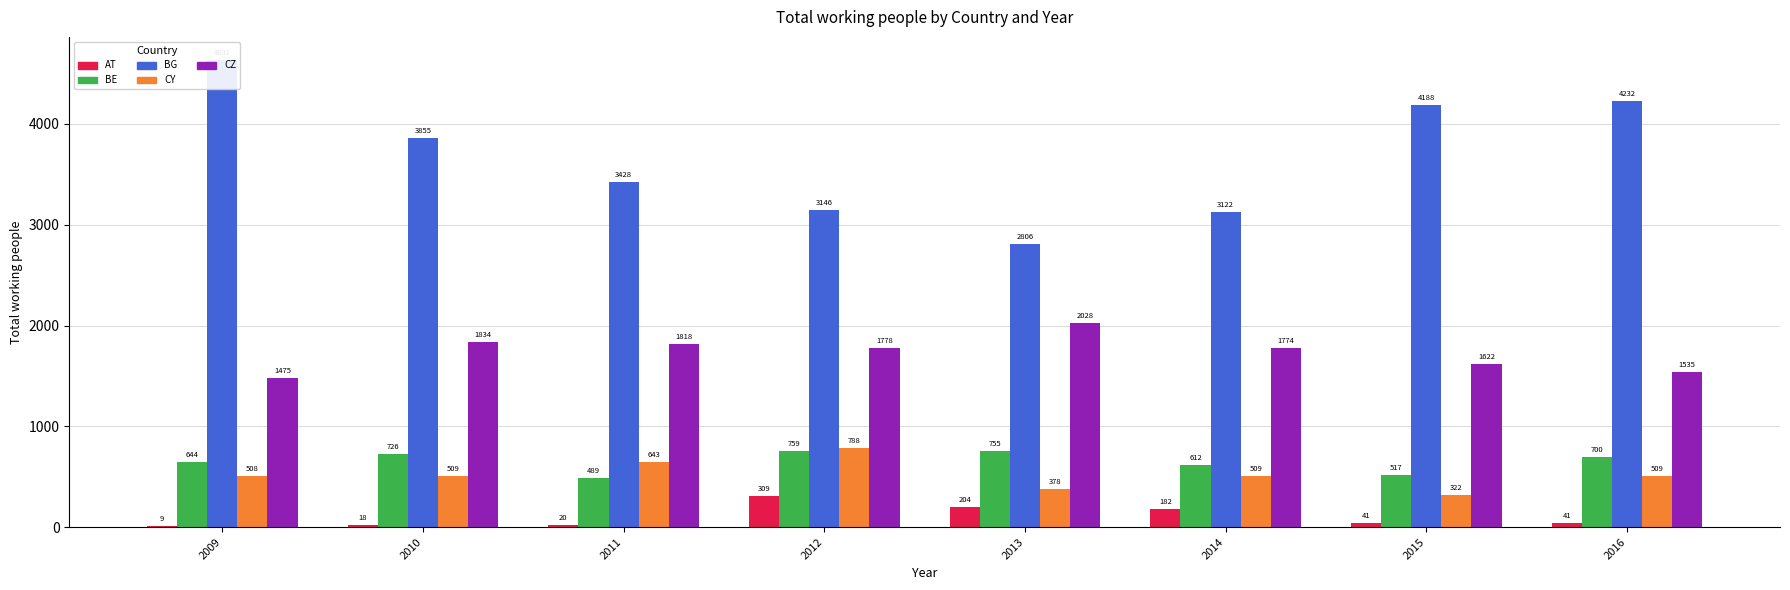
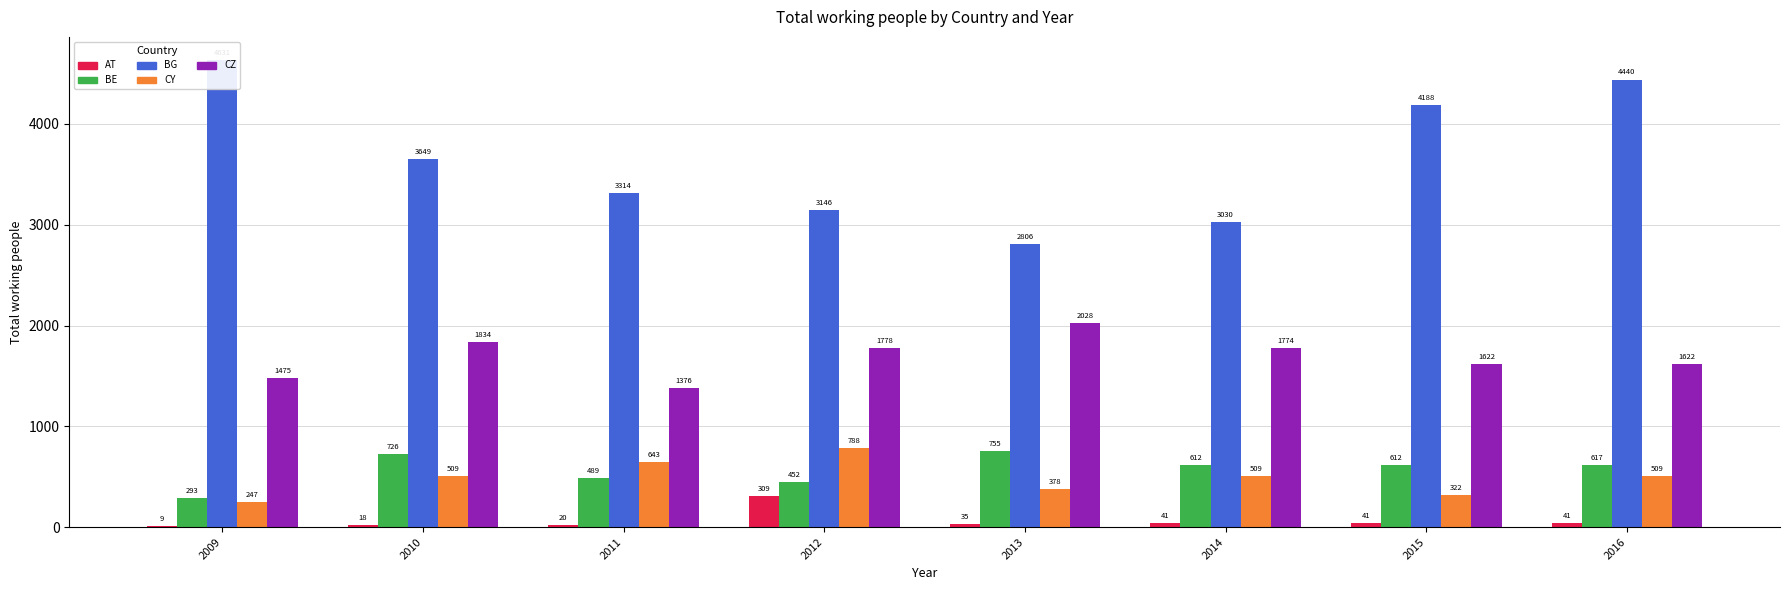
BE, 2009: 644 -> 293
CY, 2009: 508 -> 247
BG, 2010: 3855 -> 3649
BG, 2011: 3428 -> 3314
CZ, 2011: 1818 -> 1376
BE, 2012: 759 -> 452
AT, 2013: 204 -> 35
AT, 2014: 182 -> 41
BG, 2014: 3122 -> 3030
BE, 2015: 517 -> 612
BE, 2016: 700 -> 617
BG, 2016: 4232 -> 4440
CZ, 2016: 1535 -> 1622
